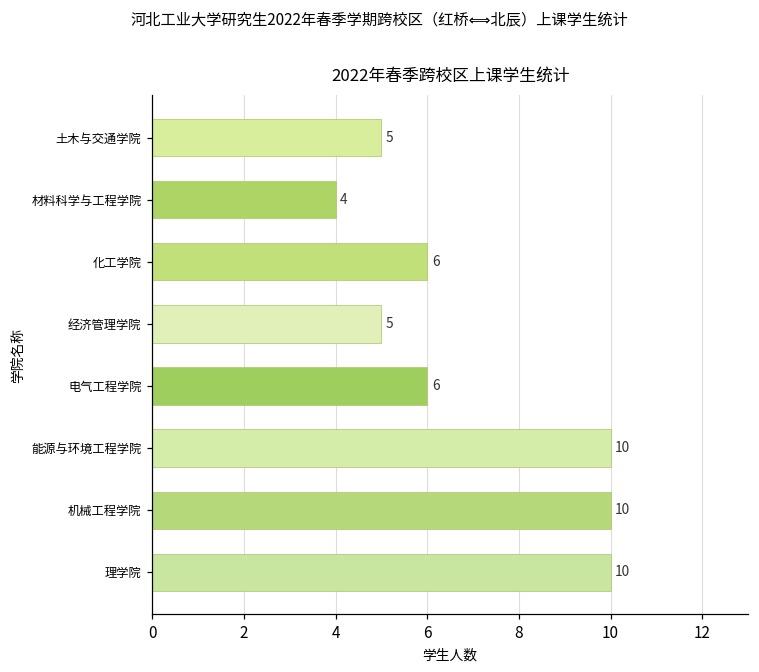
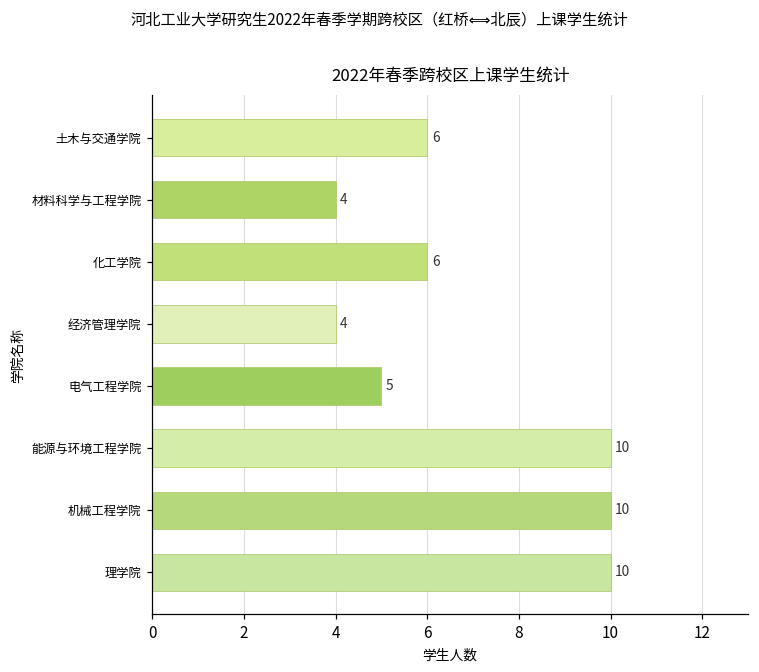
土木与交通学院: 5 -> 6
经济管理学院: 5 -> 4
电气工程学院: 6 -> 5
